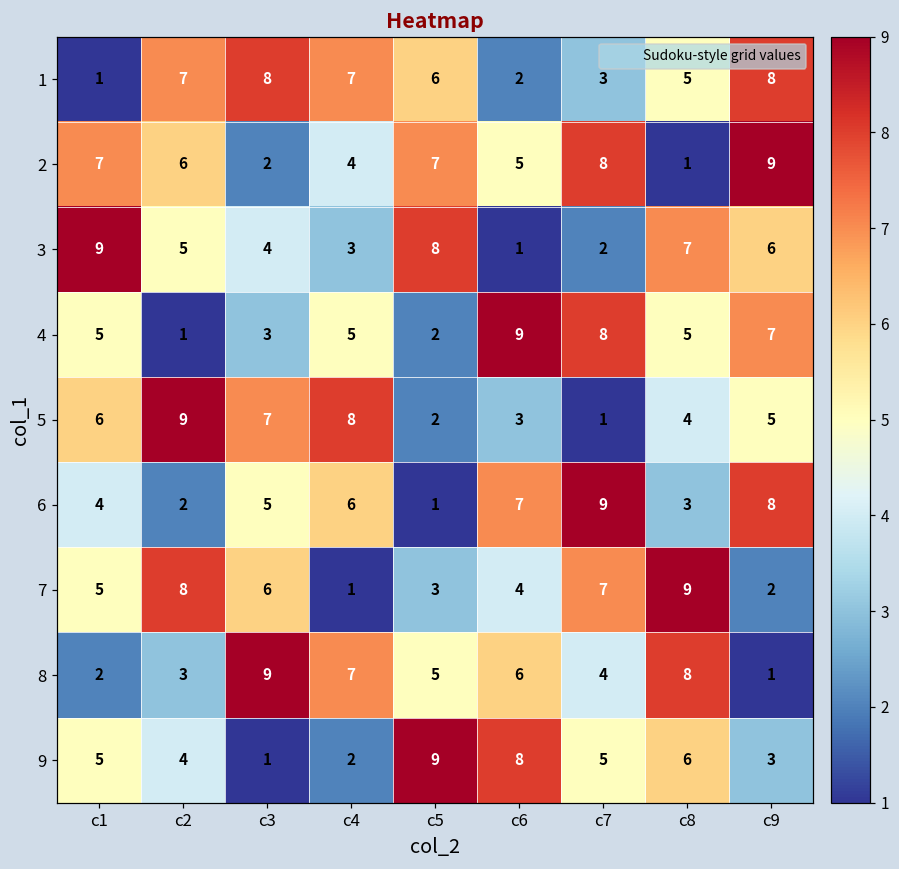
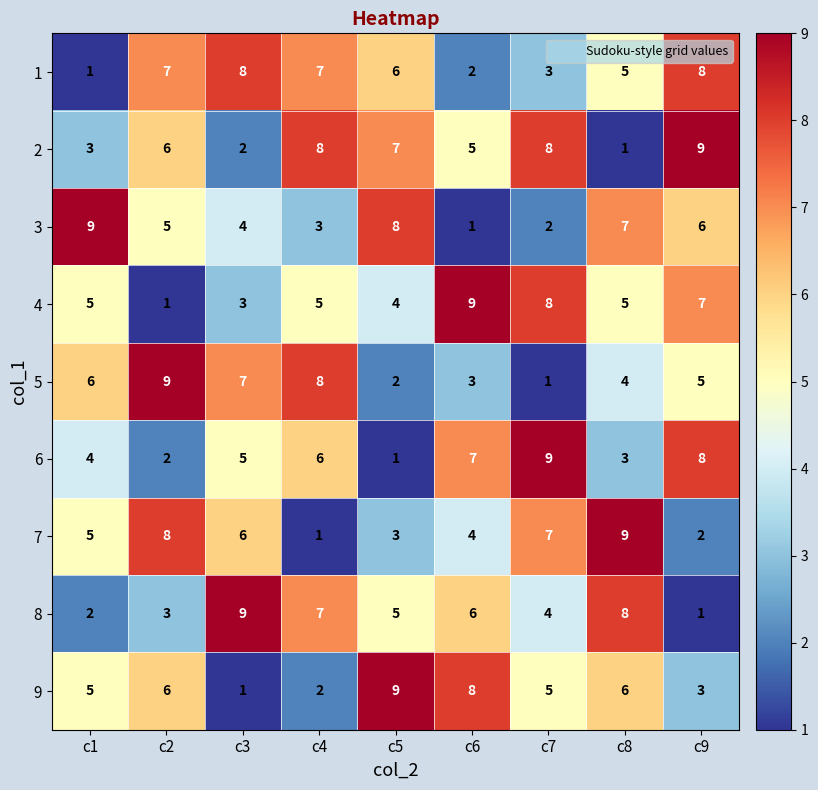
2, c1: 7 -> 3
2, c4: 4 -> 8
4, c5: 2 -> 4
9, c2: 4 -> 6
